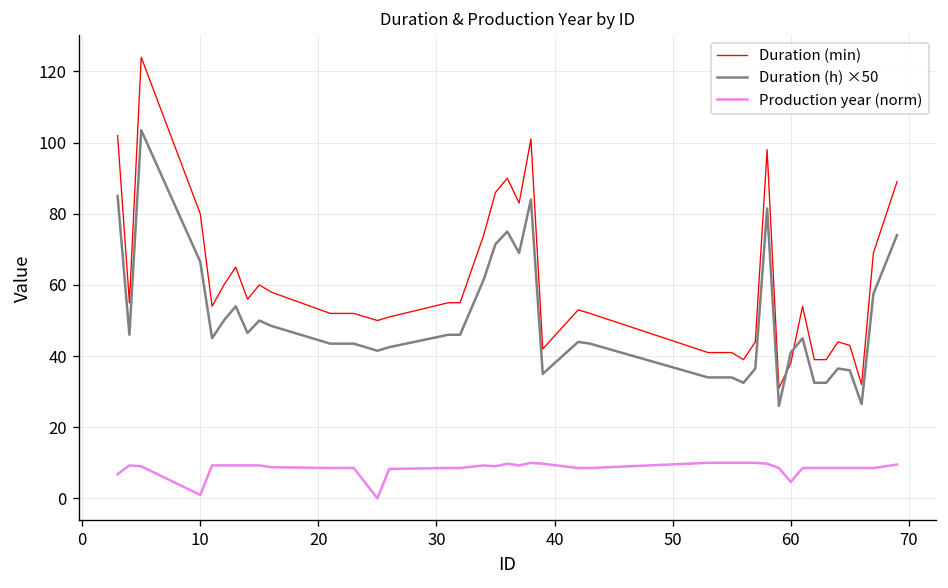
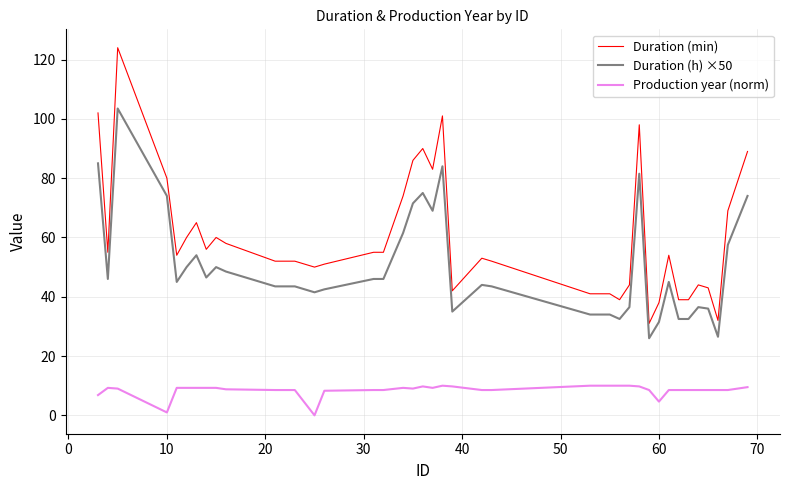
Duration (h) ×50, 10: 67 -> 74
Duration (h) ×50, 60: 41 -> 32
